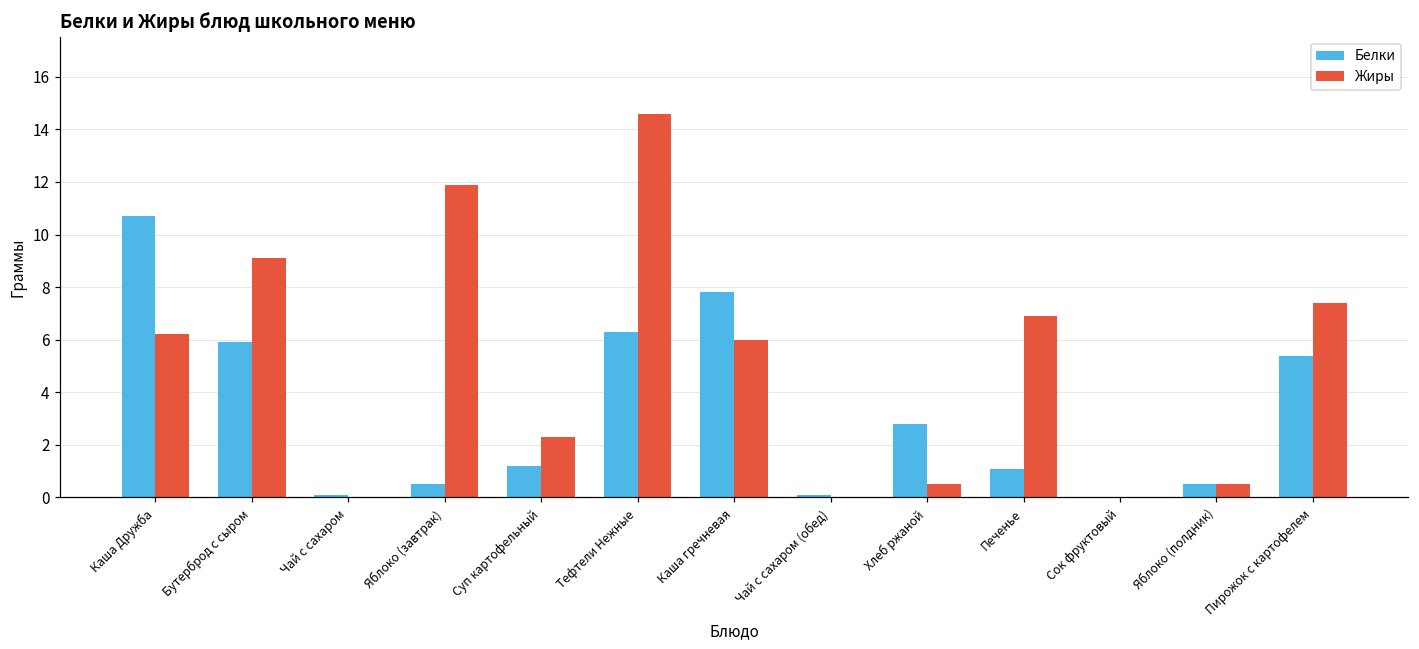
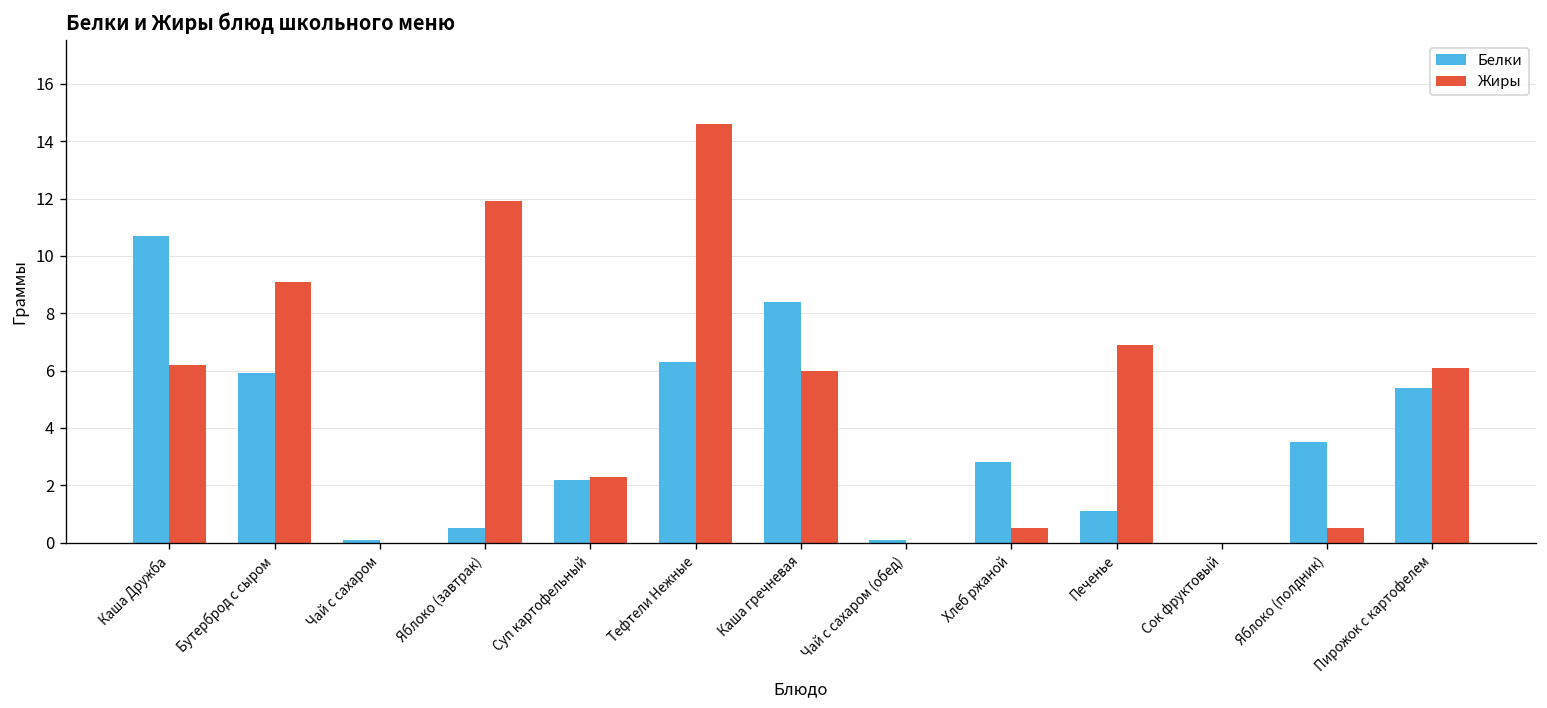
Белки, Суп картофельный: 1.2 -> 2.2
Белки, Каша гречневая: 7.8 -> 8.4
Белки, Яблоко (полдник): 0.5 -> 3.5
Жиры, Пирожок с картофелем: 7.4 -> 6.1
